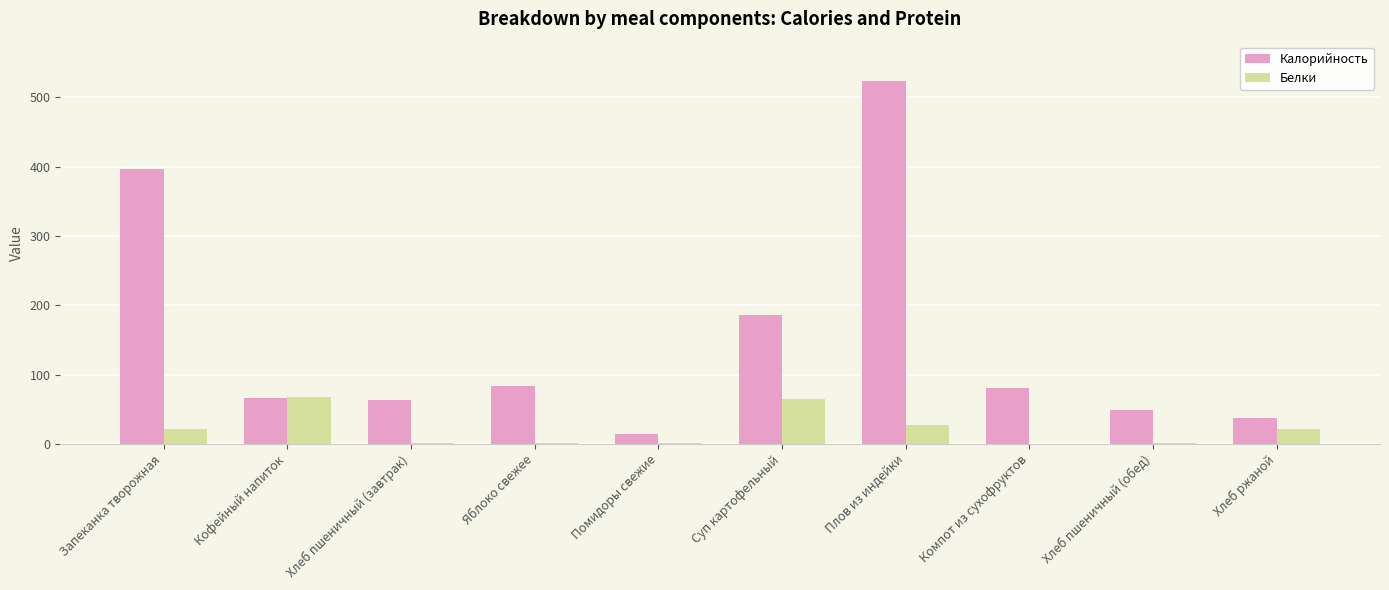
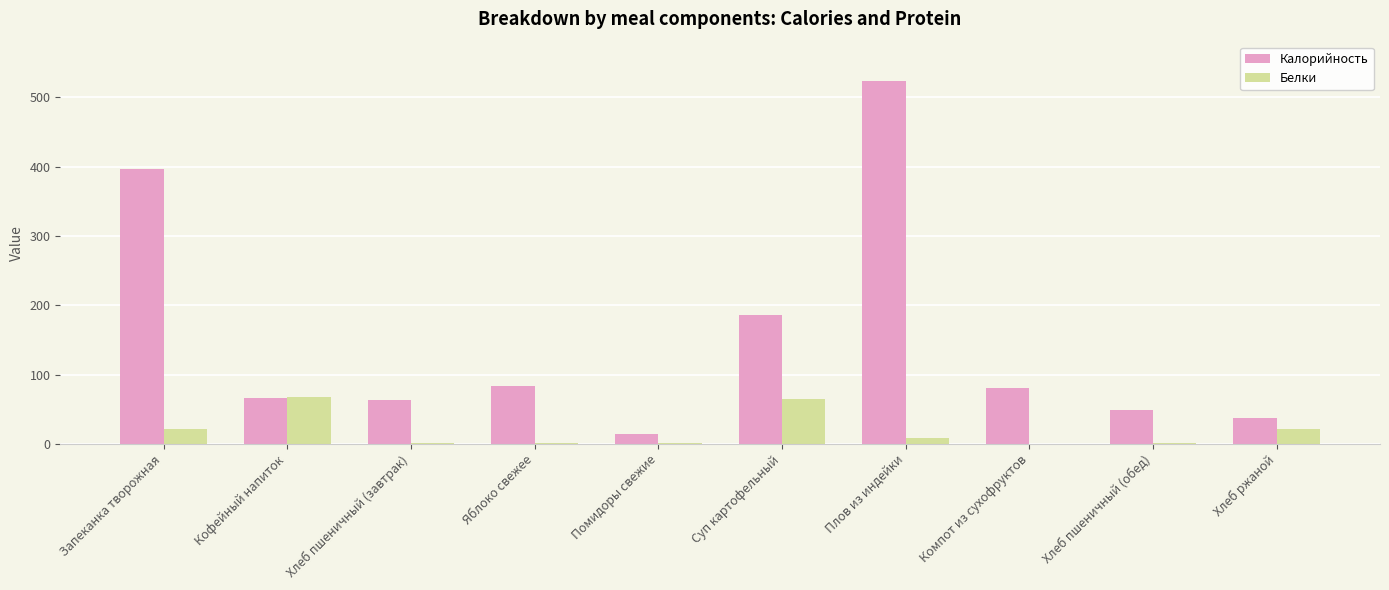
Белки, Плов из индейки: 30 -> 10
